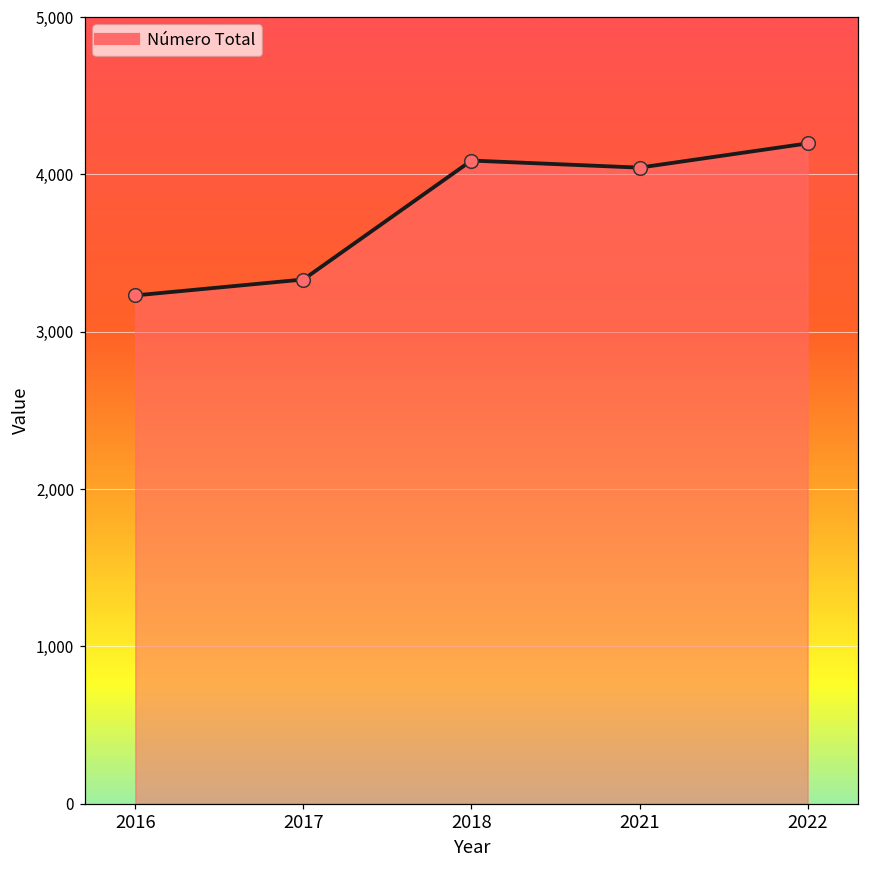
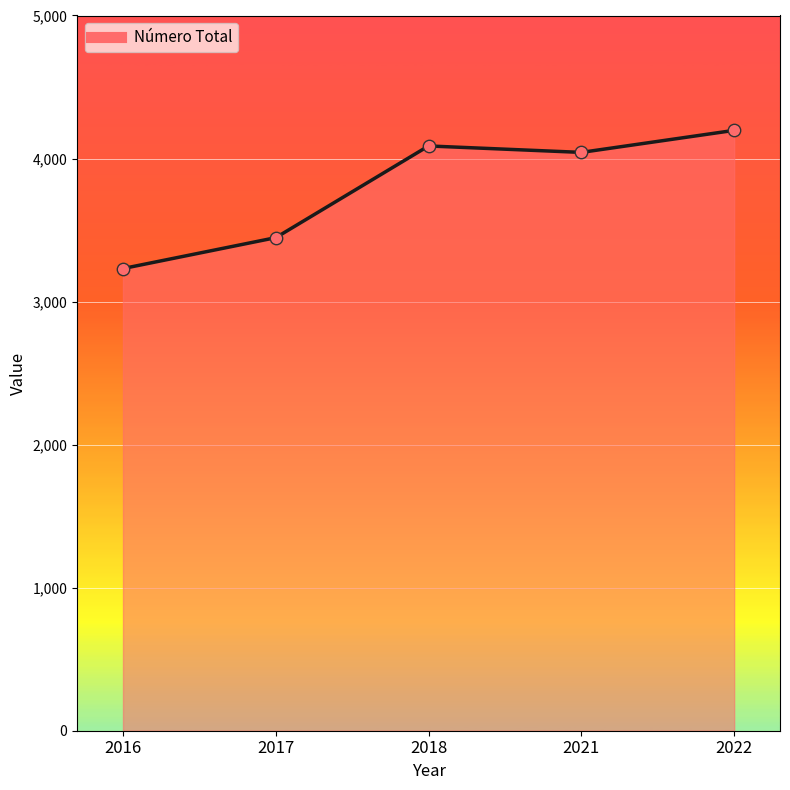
2017: 3,330 -> 3,450
